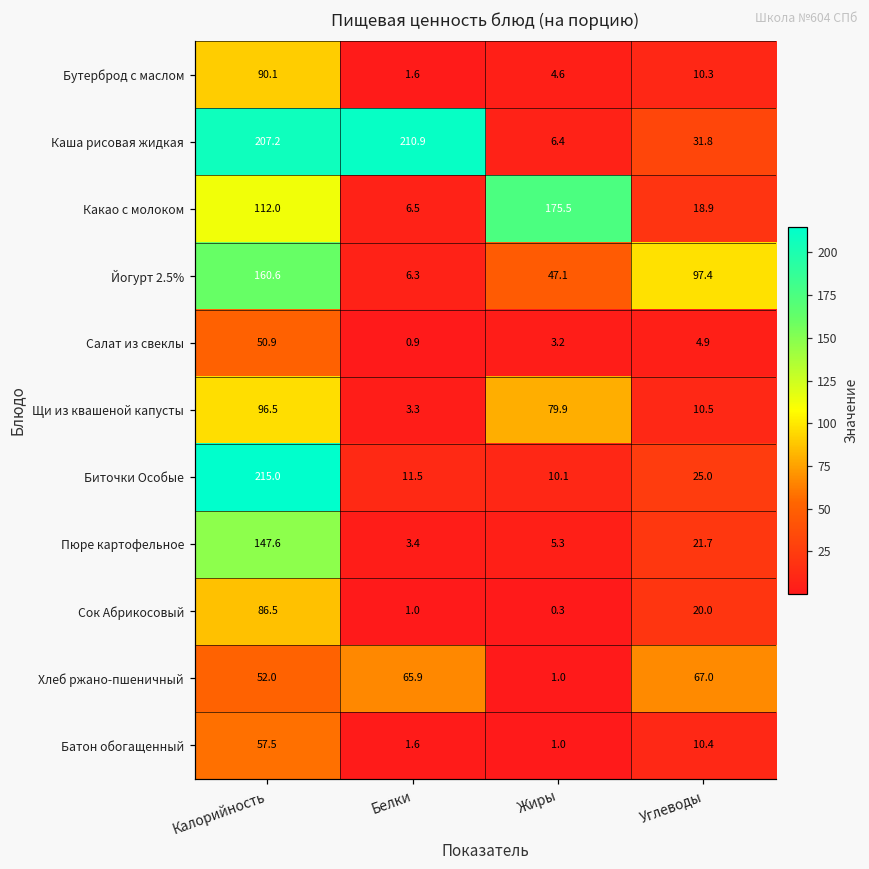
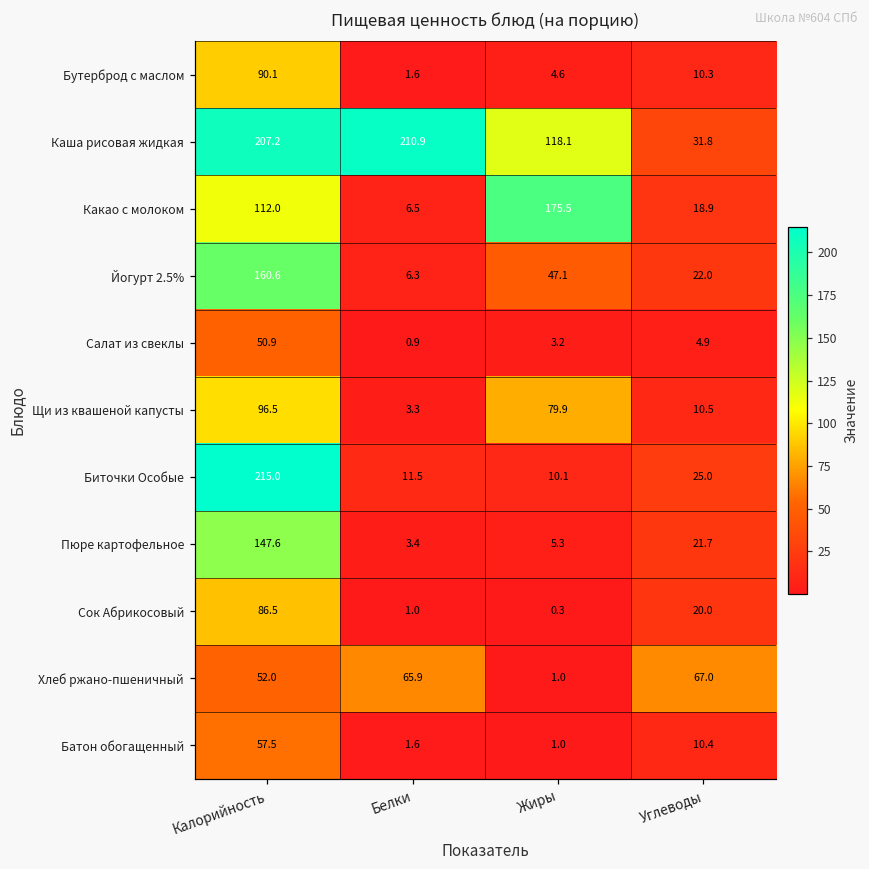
Каша рисовая жидкая, Жиры: 6.4 -> 118.1
Йогурт 2.5%, Углеводы: 97.4 -> 22.0
